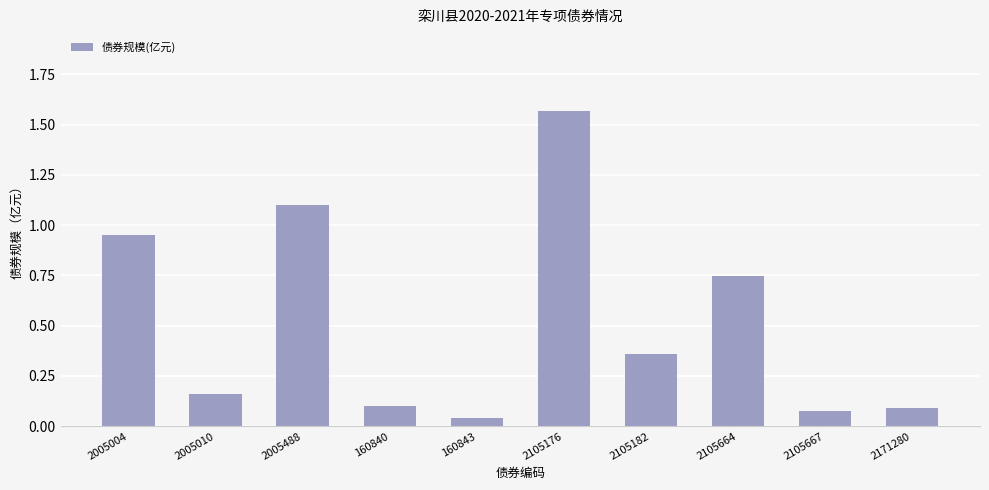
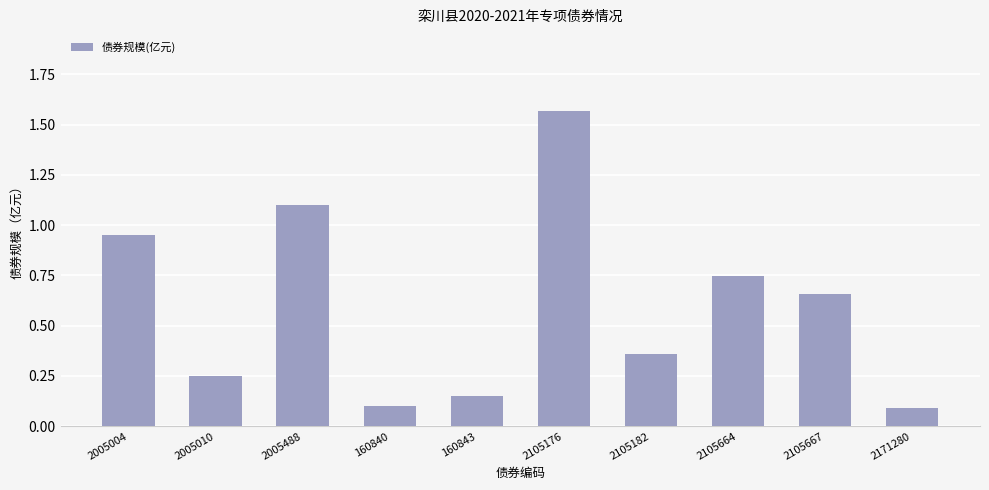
2005010: 0.16 -> 0.25
160843: 0.04 -> 0.15
2105667: 0.08 -> 0.66
